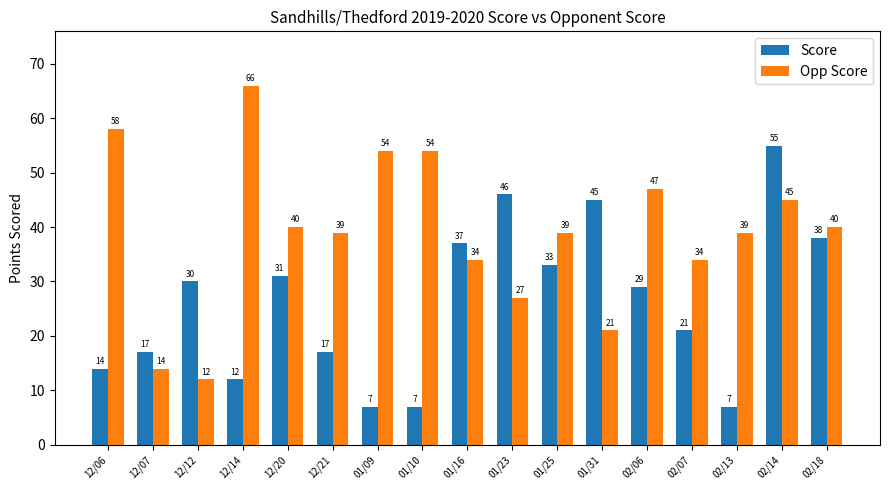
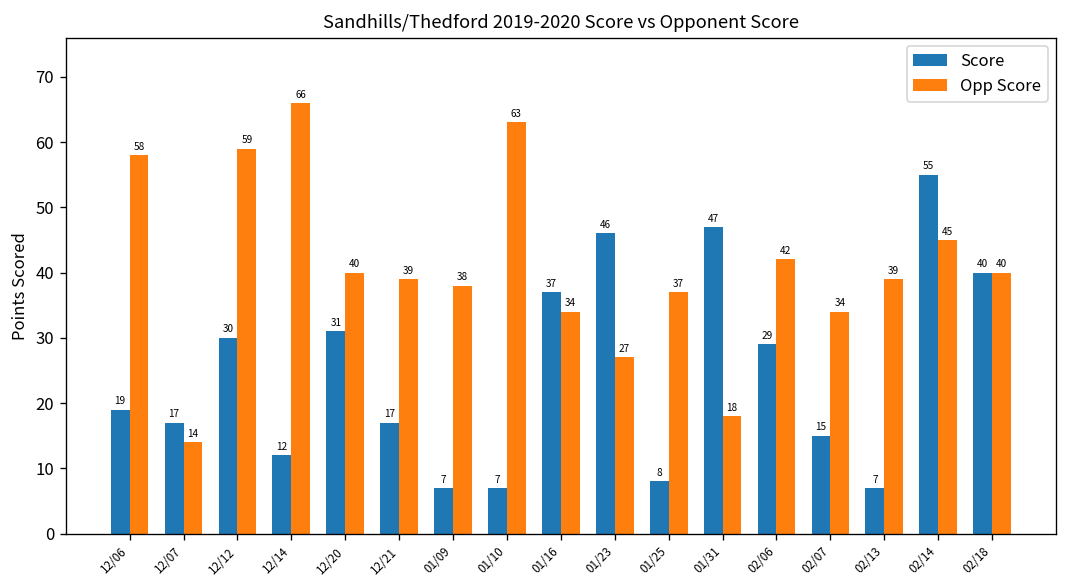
Score, 12/06: 14 -> 19
Opp Score, 12/12: 12 -> 59
Opp Score, 01/09: 54 -> 38
Opp Score, 01/10: 54 -> 63
Score, 01/25: 33 -> 8
Opp Score, 01/25: 39 -> 37
Score, 01/31: 45 -> 47
Opp Score, 01/31: 21 -> 18
Opp Score, 02/06: 47 -> 42
Score, 02/07: 21 -> 15
Score, 02/18: 38 -> 40
